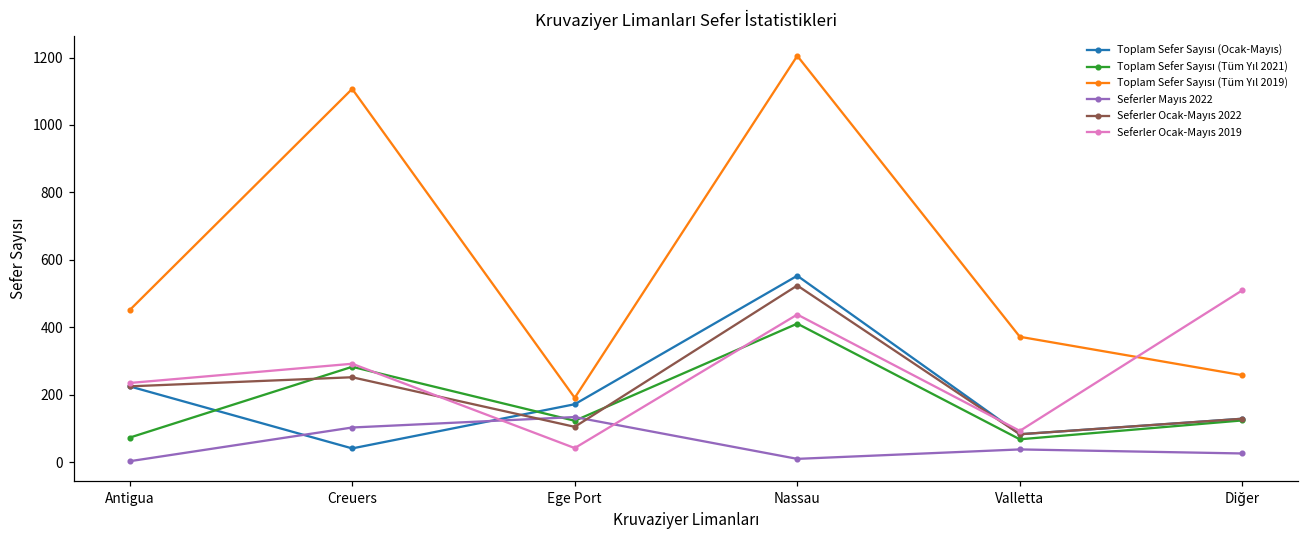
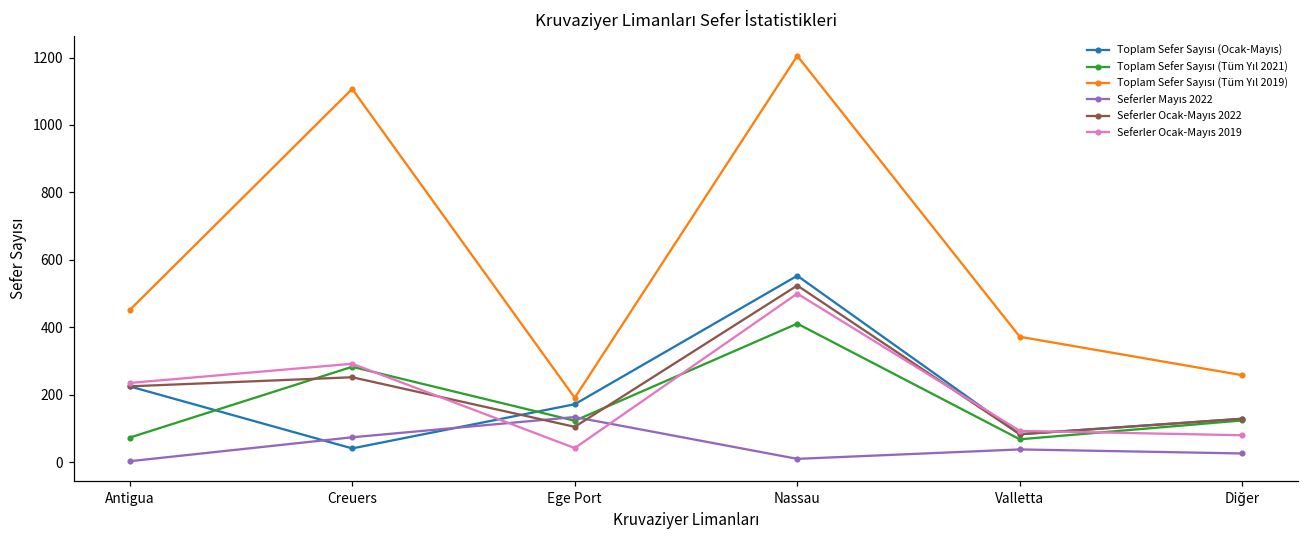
Seferler Mayıs 2022, Creuers: 100 -> 70
Seferler Ocak-Mayıs 2019, Nassau: 440 -> 500
Seferler Ocak-Mayıs 2019, Diğer: 510 -> 80
